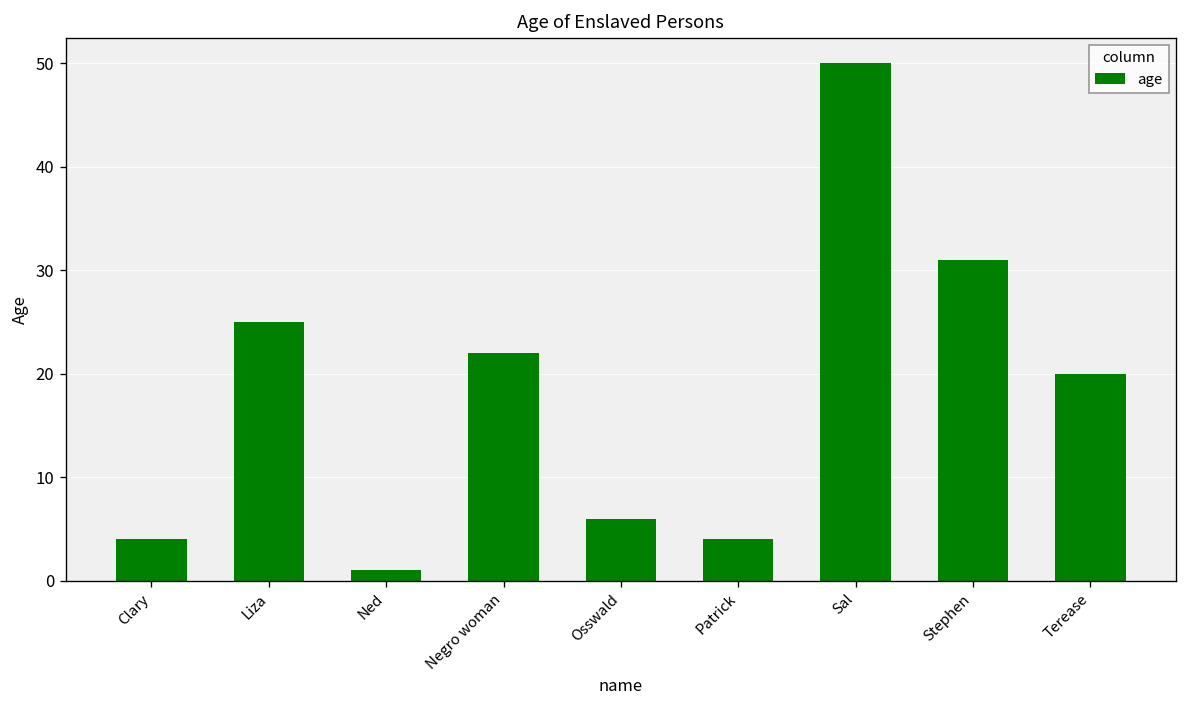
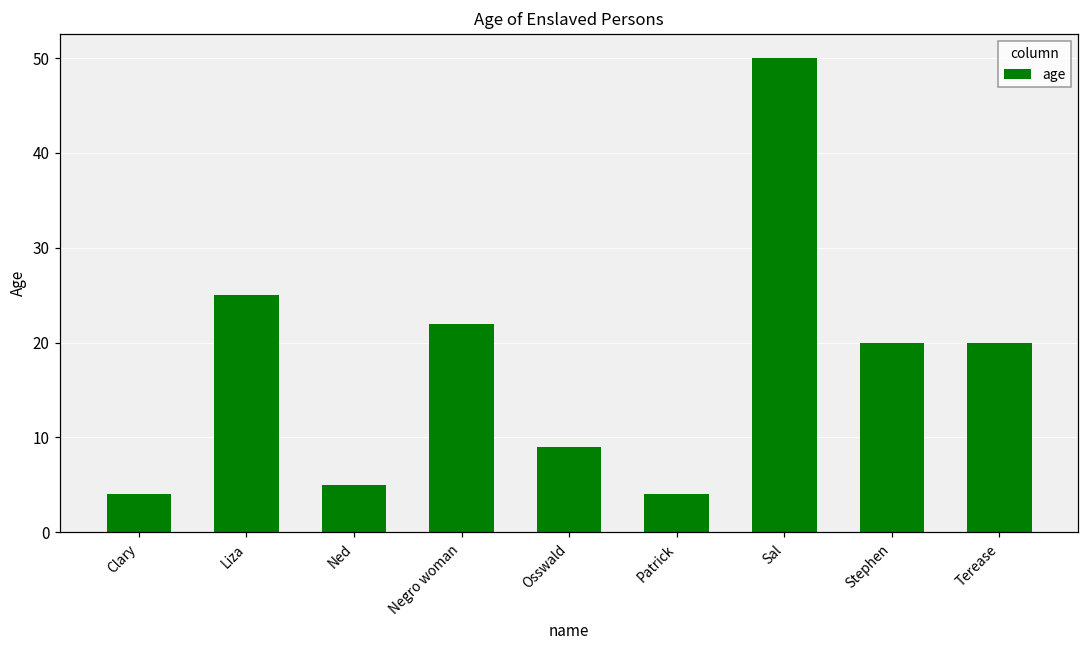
Ned: 1 -> 5
Osswald: 6 -> 9
Stephen: 31 -> 20
